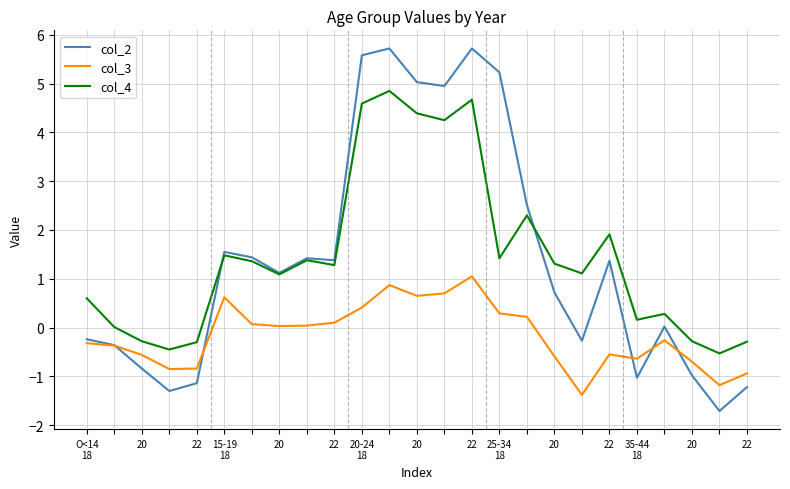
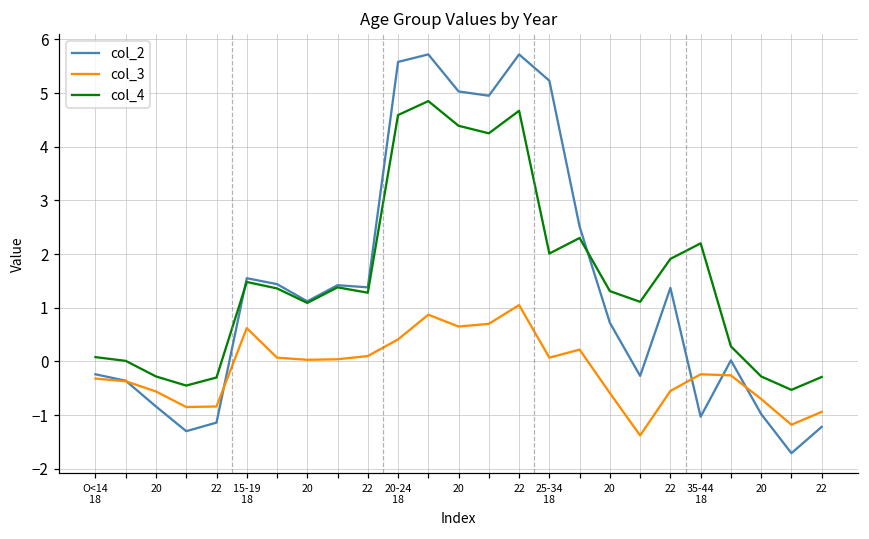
col_4, O<14 18: 0.6 -> 0.1
col_3, 25-34 18: 0.3 -> 0.1
col_4, 25-34 18: 1.4 -> 2.0
col_3, 35-44 18: -0.6 -> -0.2
col_4, 35-44 18: 0.2 -> 2.2
